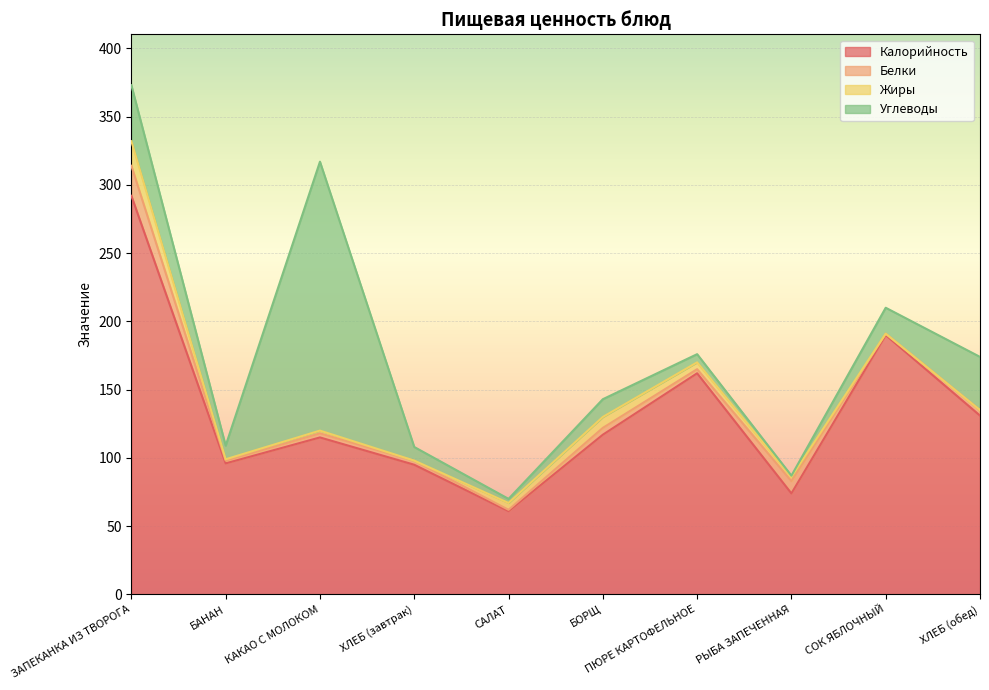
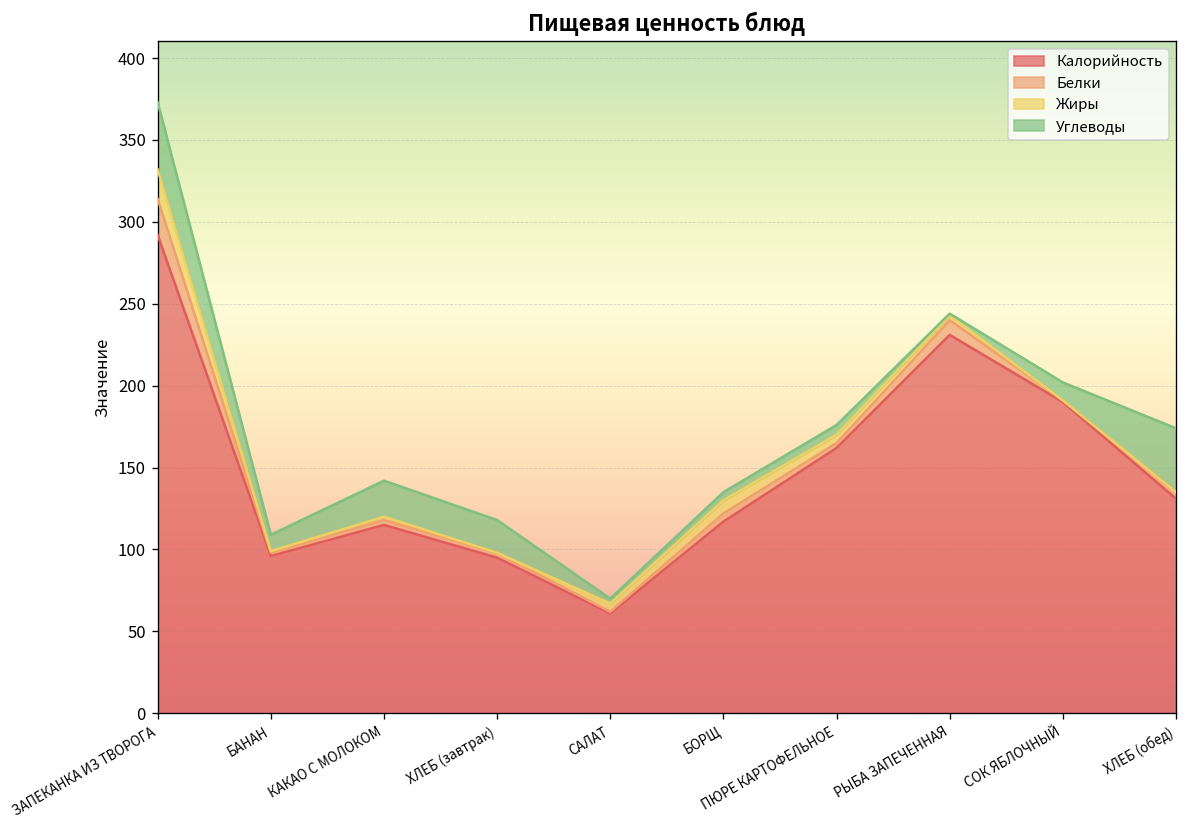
Углеводы, КАКАО С МОЛОКОМ: 197 -> 22
Углеводы, ХЛЕБ (завтрак): 10 -> 20
Углеводы, БОРЩ: 13 -> 5
Калорийность, РЫБА ЗАПЕЧЕННАЯ: 74 -> 231
Углеводы, СОК ЯБЛОЧНЫЙ: 19 -> 11
